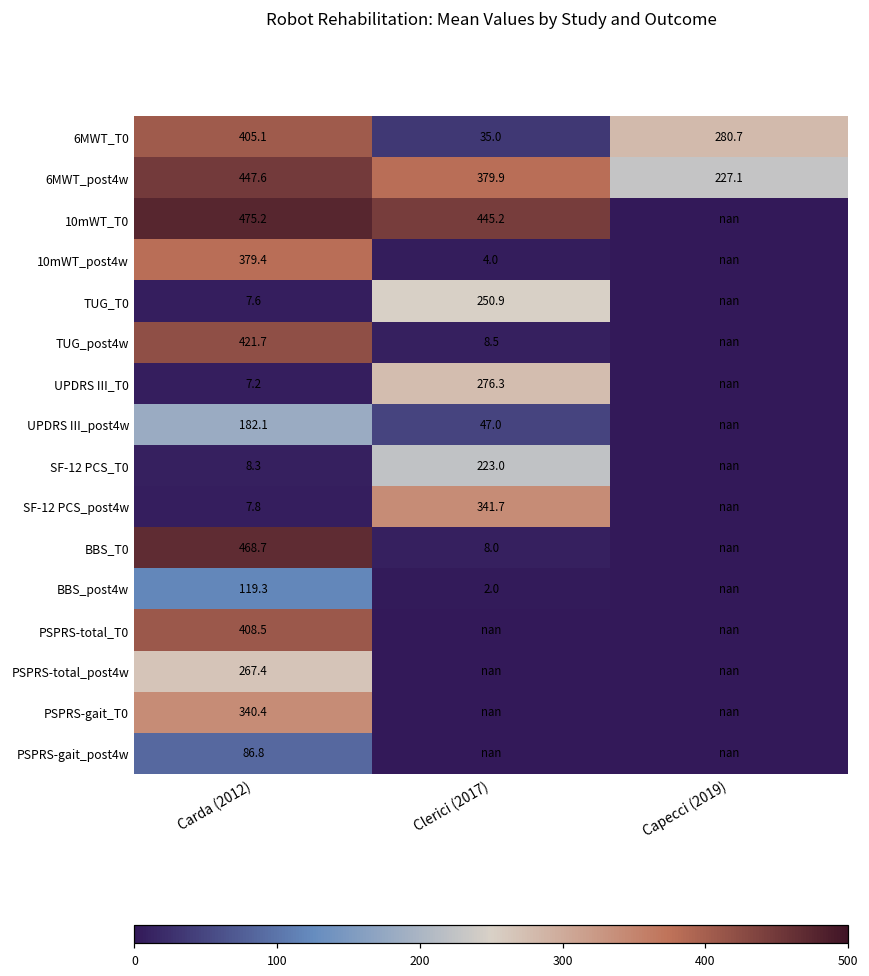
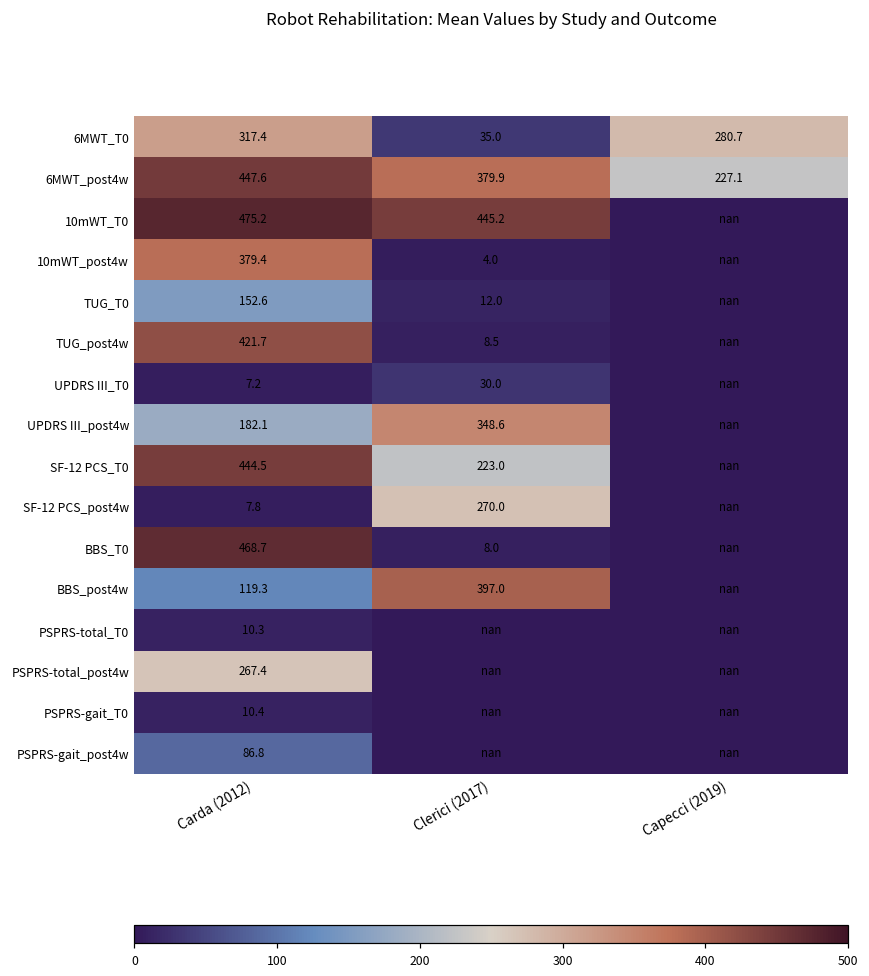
6MWT_T0, Carda (2012): 405.1 -> 317.4
TUG_T0, Carda (2012): 7.6 -> 152.6
TUG_T0, Clerici (2017): 250.9 -> 12.0
UPDRS III_T0, Clerici (2017): 276.3 -> 30.0
UPDRS III_post4w, Clerici (2017): 47.0 -> 348.6
SF-12 PCS_T0, Carda (2012): 8.3 -> 444.5
SF-12 PCS_post4w, Clerici (2017): 341.7 -> 270.0
BBS_post4w, Clerici (2017): 2.0 -> 397.0
PSPRS-total_T0, Carda (2012): 408.5 -> 10.3
PSPRS-gait_T0, Carda (2012): 340.4 -> 10.4
